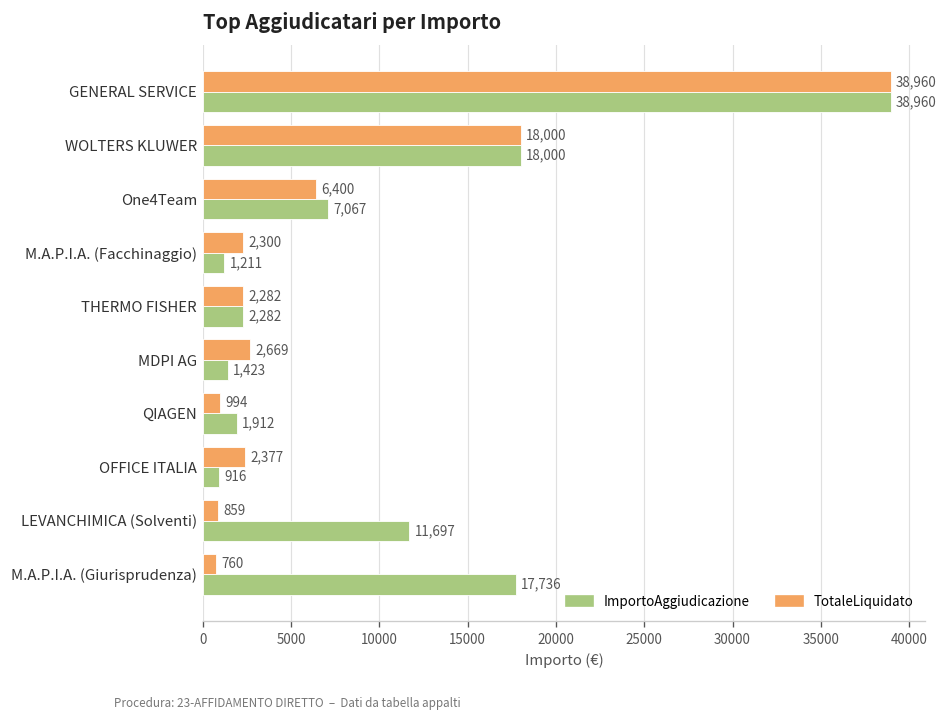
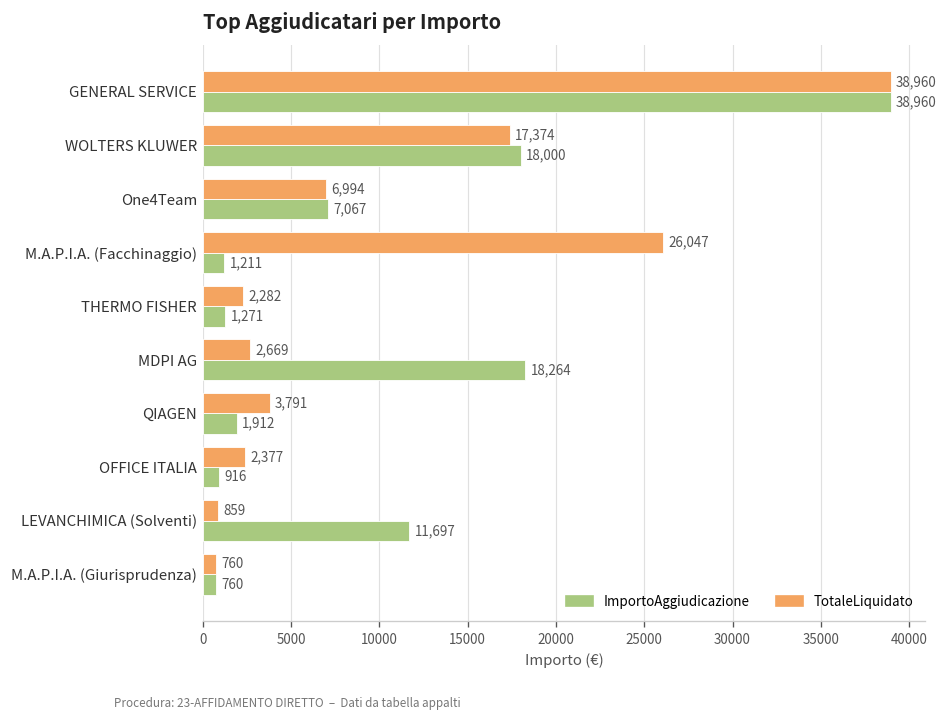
TotaleLiquidato, WOLTERS KLUWER: 18,000 -> 17,374
TotaleLiquidato, One4Team: 6,400 -> 6,994
TotaleLiquidato, M.A.P.I.A. (Facchinaggio): 2,300 -> 26,047
ImportoAggiudicazione, THERMO FISHER: 2,282 -> 1,271
ImportoAggiudicazione, MDPI AG: 1,423 -> 18,264
TotaleLiquidato, QIAGEN: 994 -> 3,791
ImportoAggiudicazione, M.A.P.I.A. (Giurisprudenza): 17,736 -> 760
